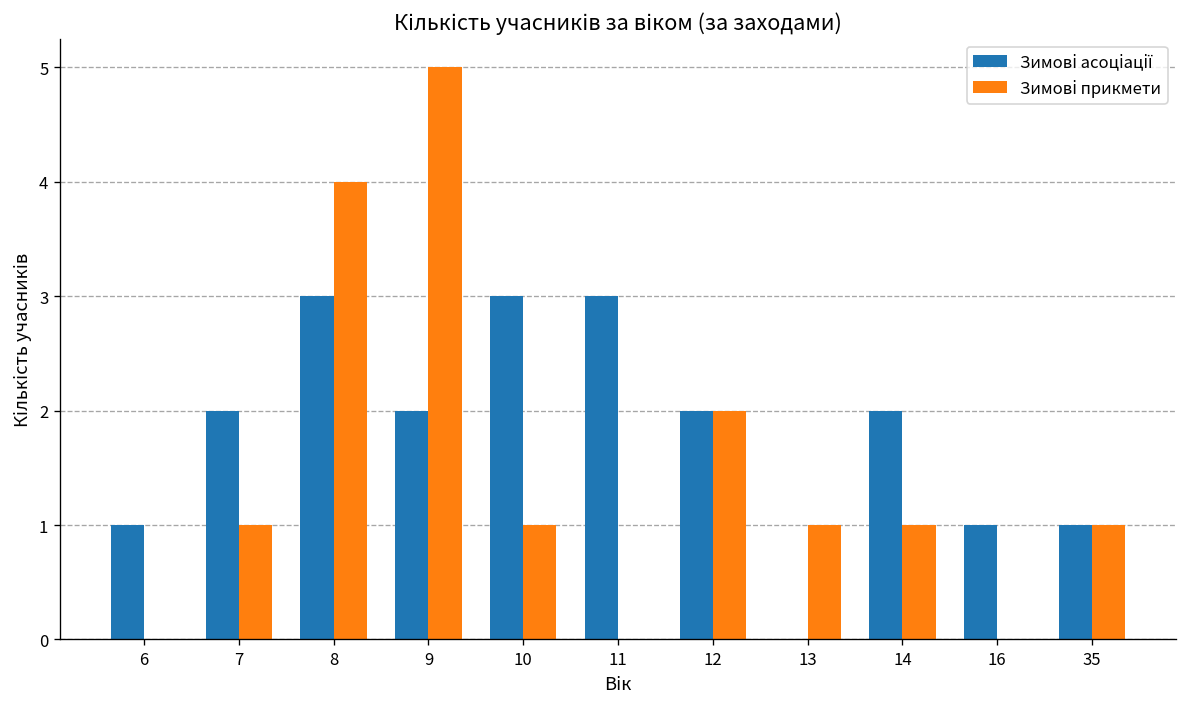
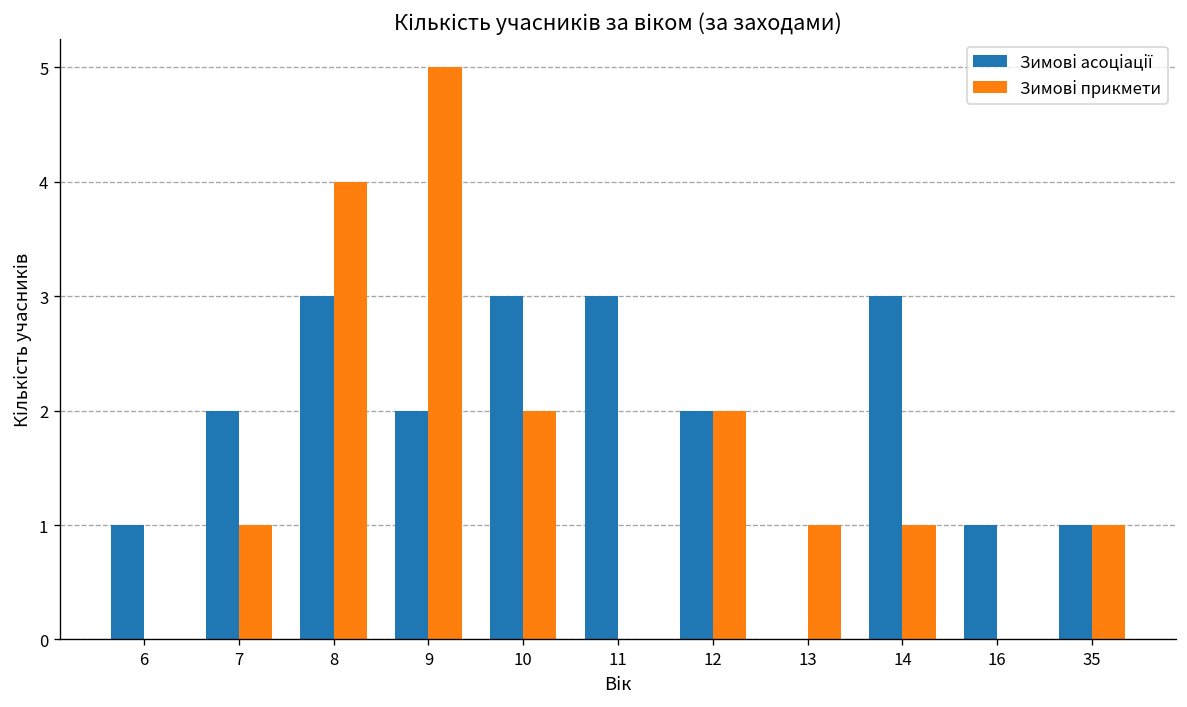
Зимові прикмети, 10: 1 -> 2
Зимові асоціації, 14: 2 -> 3
